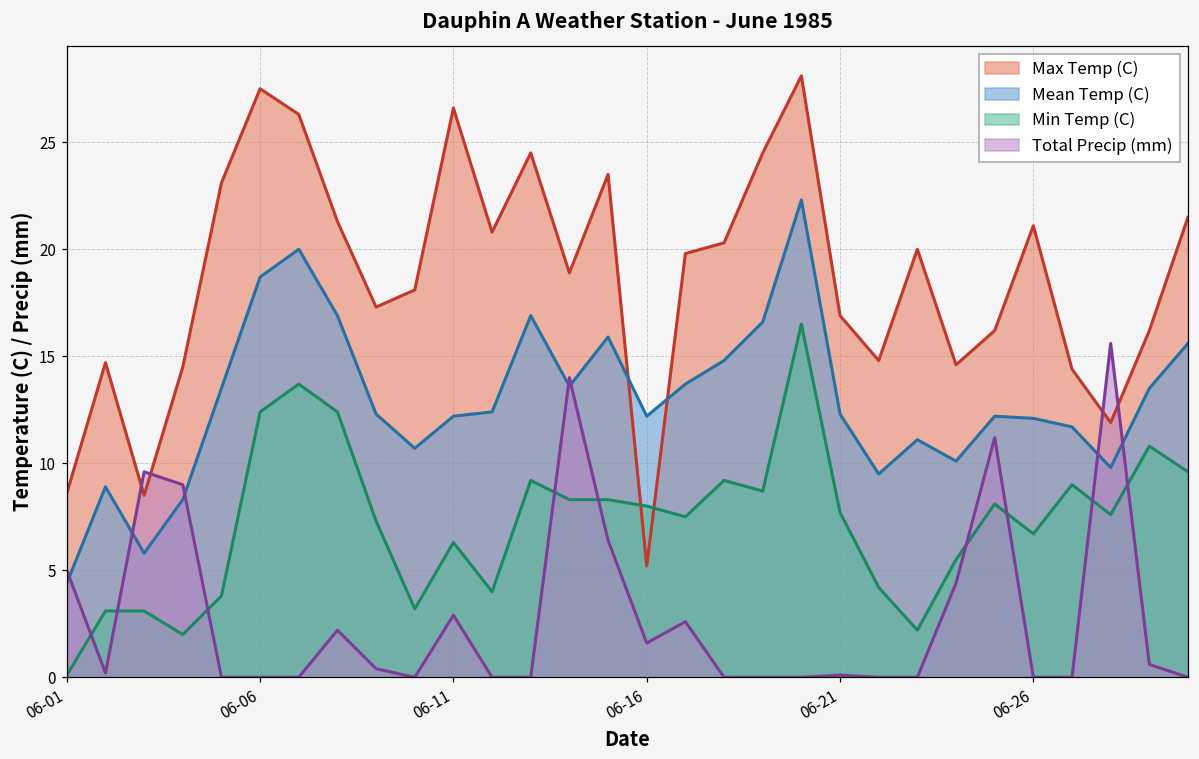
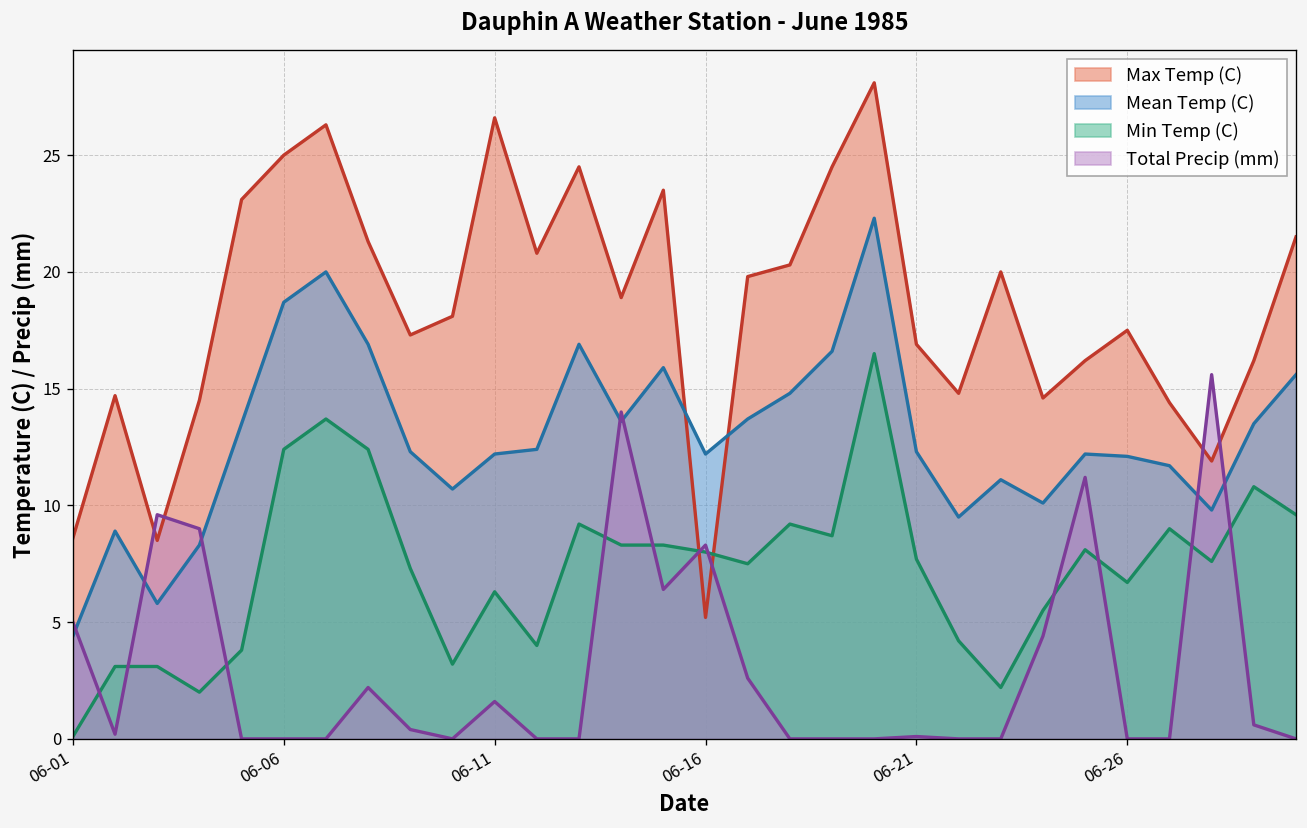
Max Temp (C), 06-06: 27.5 -> 25.0
Total Precip (mm), 06-11: 2.9 -> 1.6
Total Precip (mm), 06-16: 1.6 -> 8.3
Max Temp (C), 06-26: 21.1 -> 17.5
